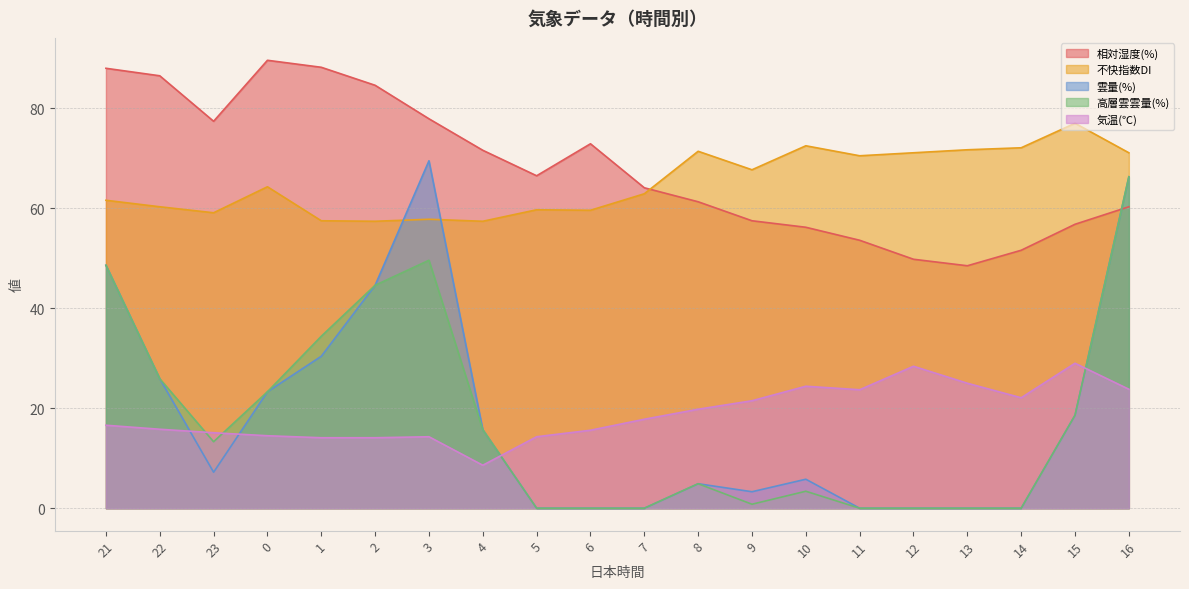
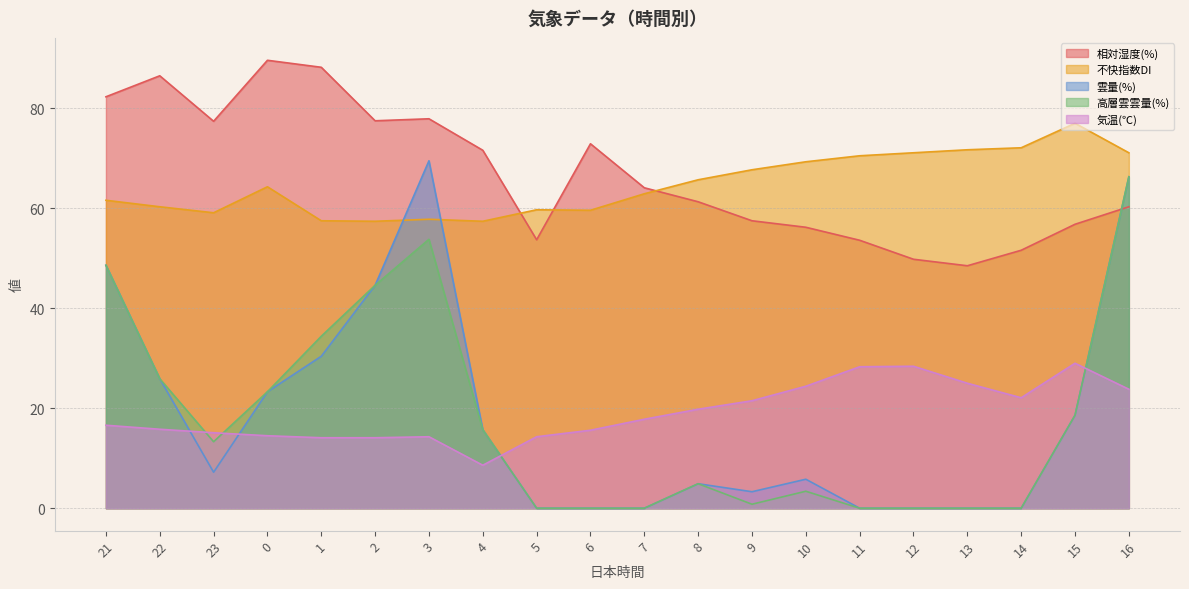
相対湿度(%), 21: 88 -> 82
相対湿度(%), 2: 85 -> 78
高層雲雲量(%), 3: 50 -> 54
相対湿度(%), 5: 67 -> 54
不快指数DI, 8: 71 -> 66
不快指数DI, 10: 73 -> 69
気温(℃), 11: 24 -> 28
